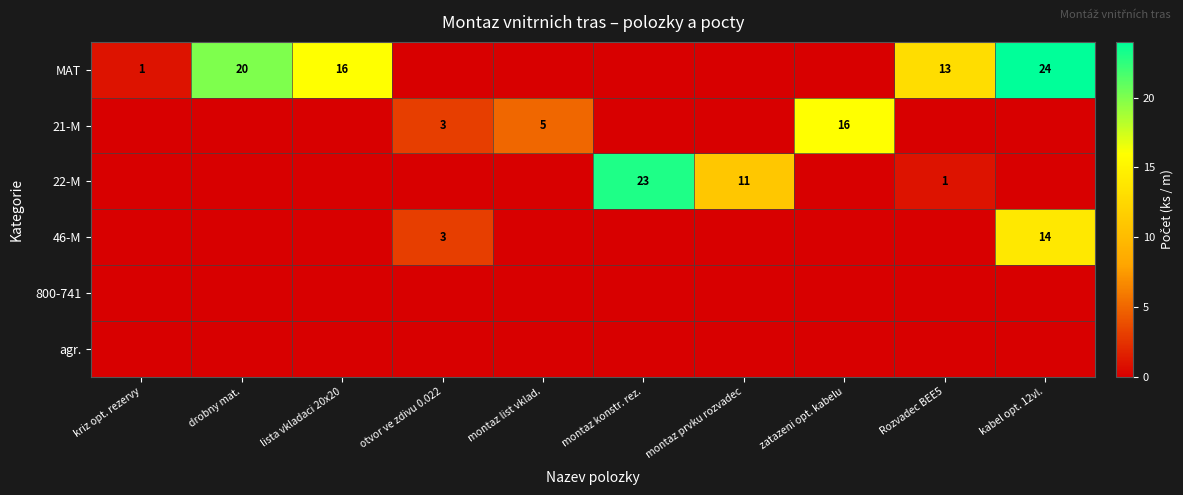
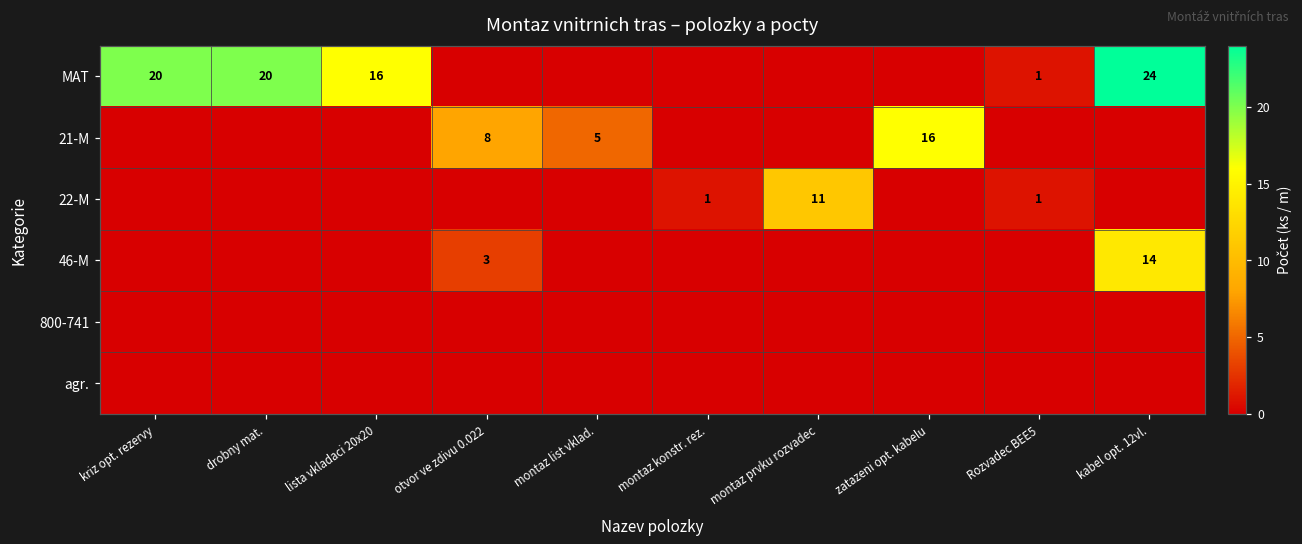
MAT, kriz opt. rezervy: 1 -> 20
MAT, Rozvadec BEE5: 13 -> 1
21-M, otvor ve zdivu 0.022: 3 -> 8
22-M, montaz konstr. rez.: 23 -> 1
